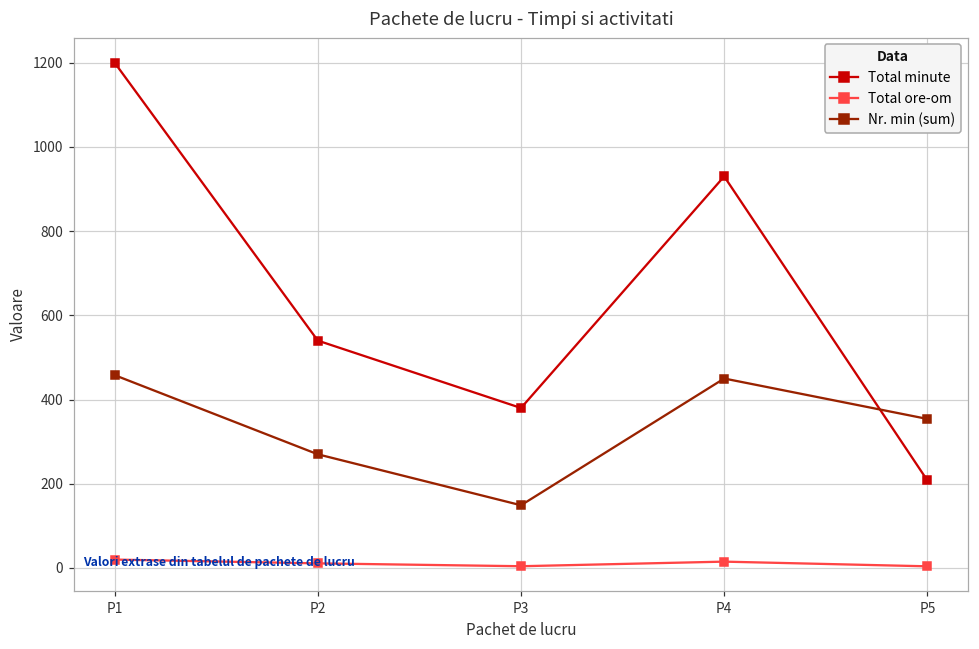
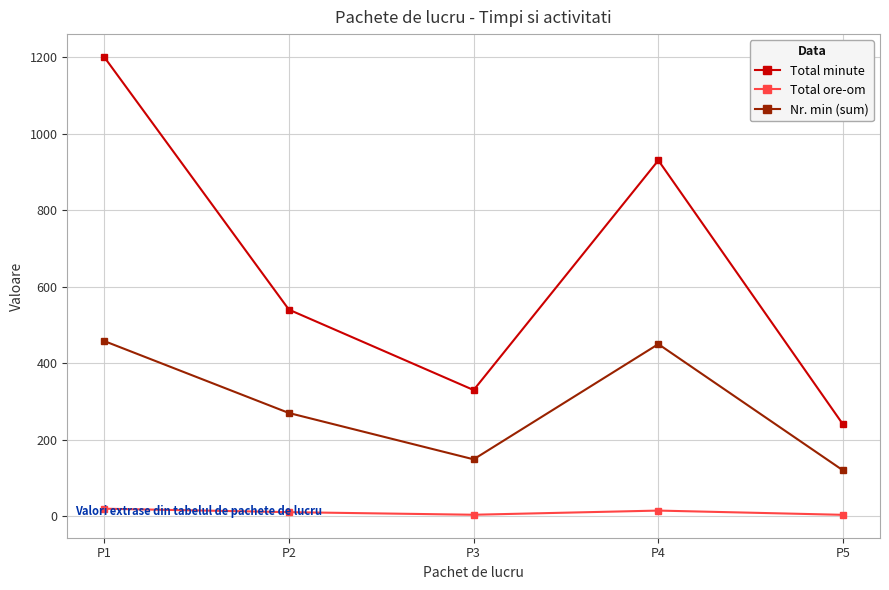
Total minute, P3: 380 -> 330
Total minute, P5: 210 -> 240
Nr. min (sum), P5: 350 -> 120
